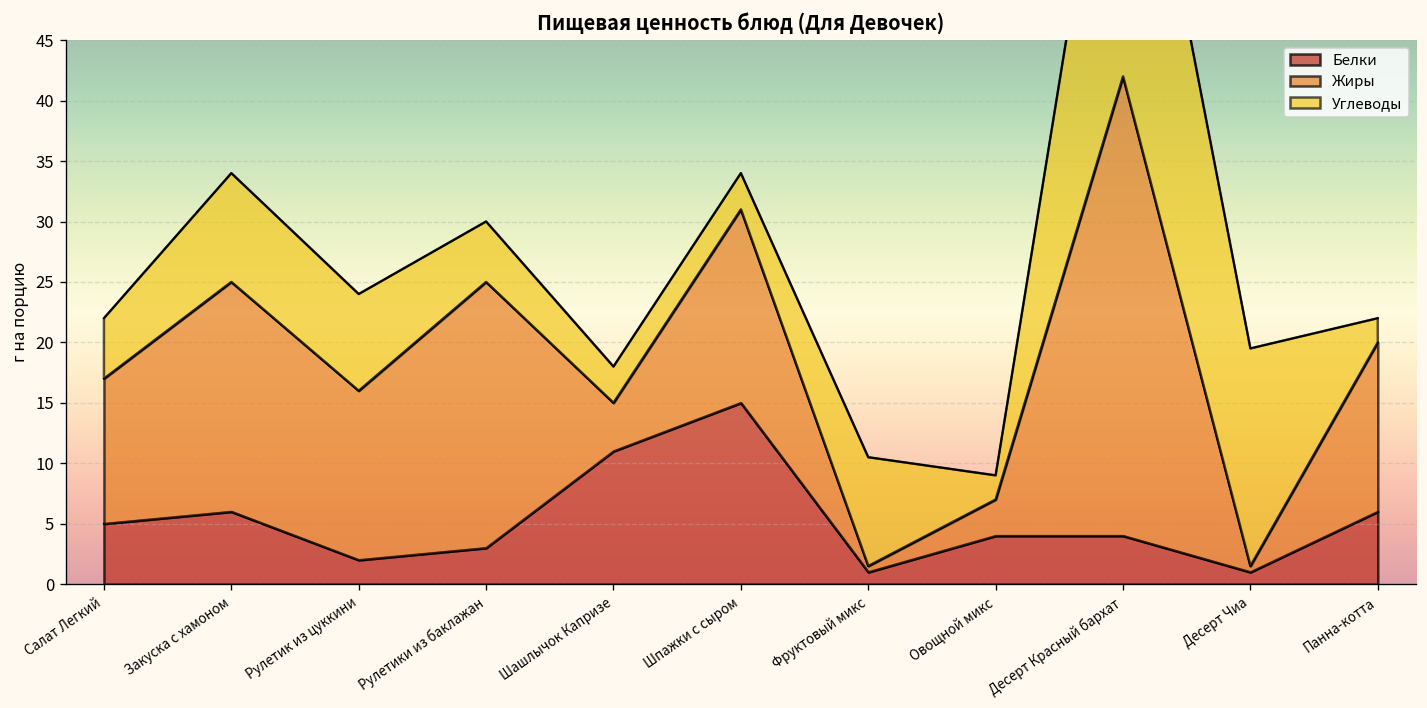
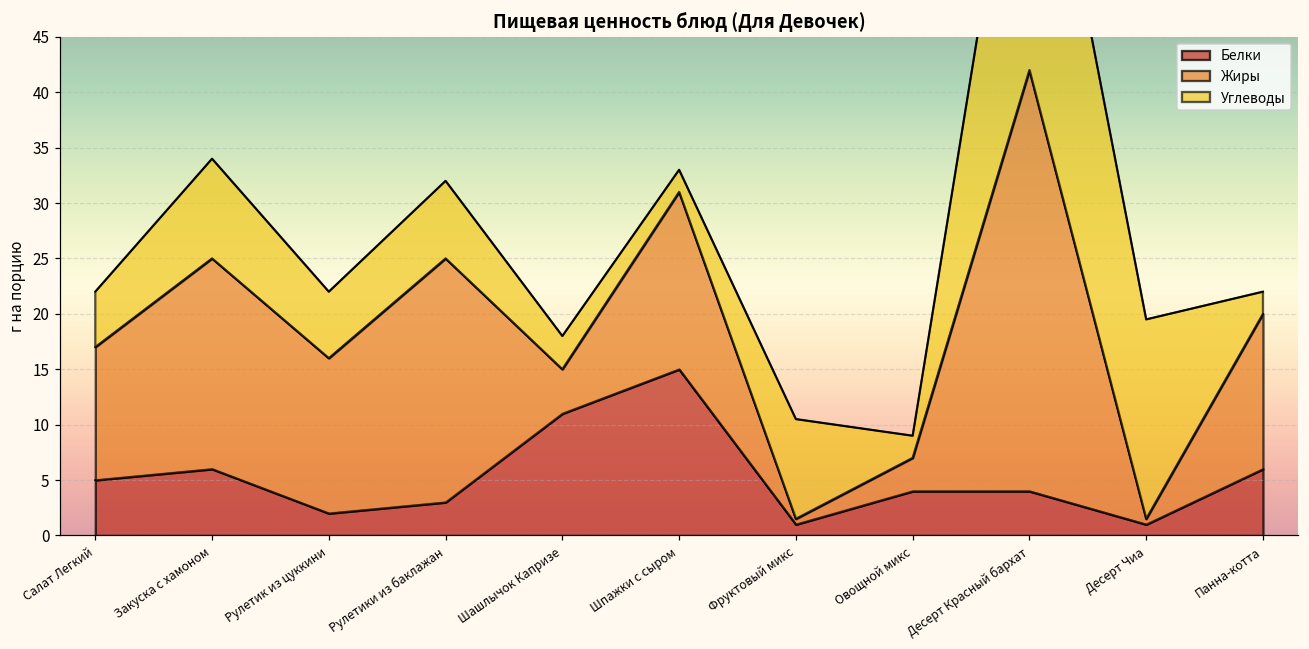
Углеводы, Рулетик из цуккини: 8 -> 6
Углеводы, Рулетики из баклажан: 5 -> 7
Углеводы, Шпажки с сыром: 3 -> 2
